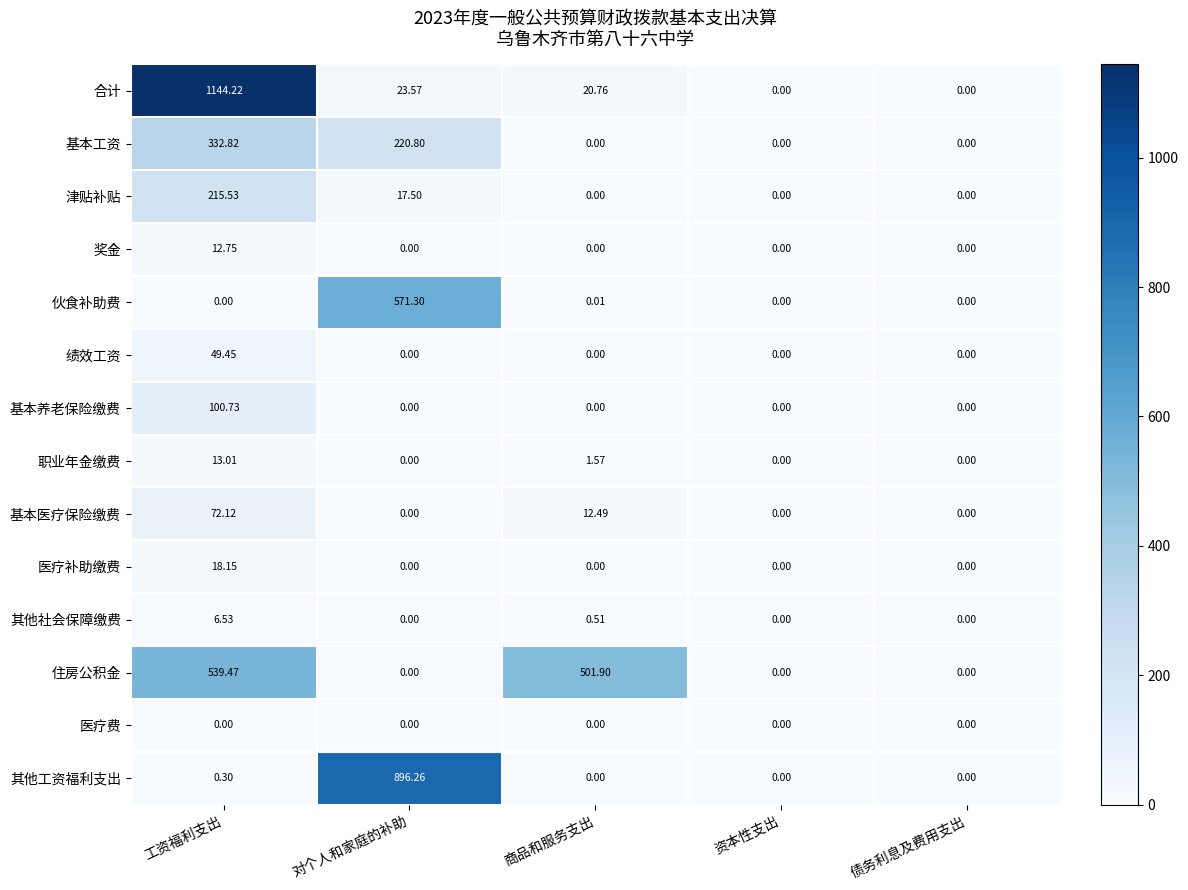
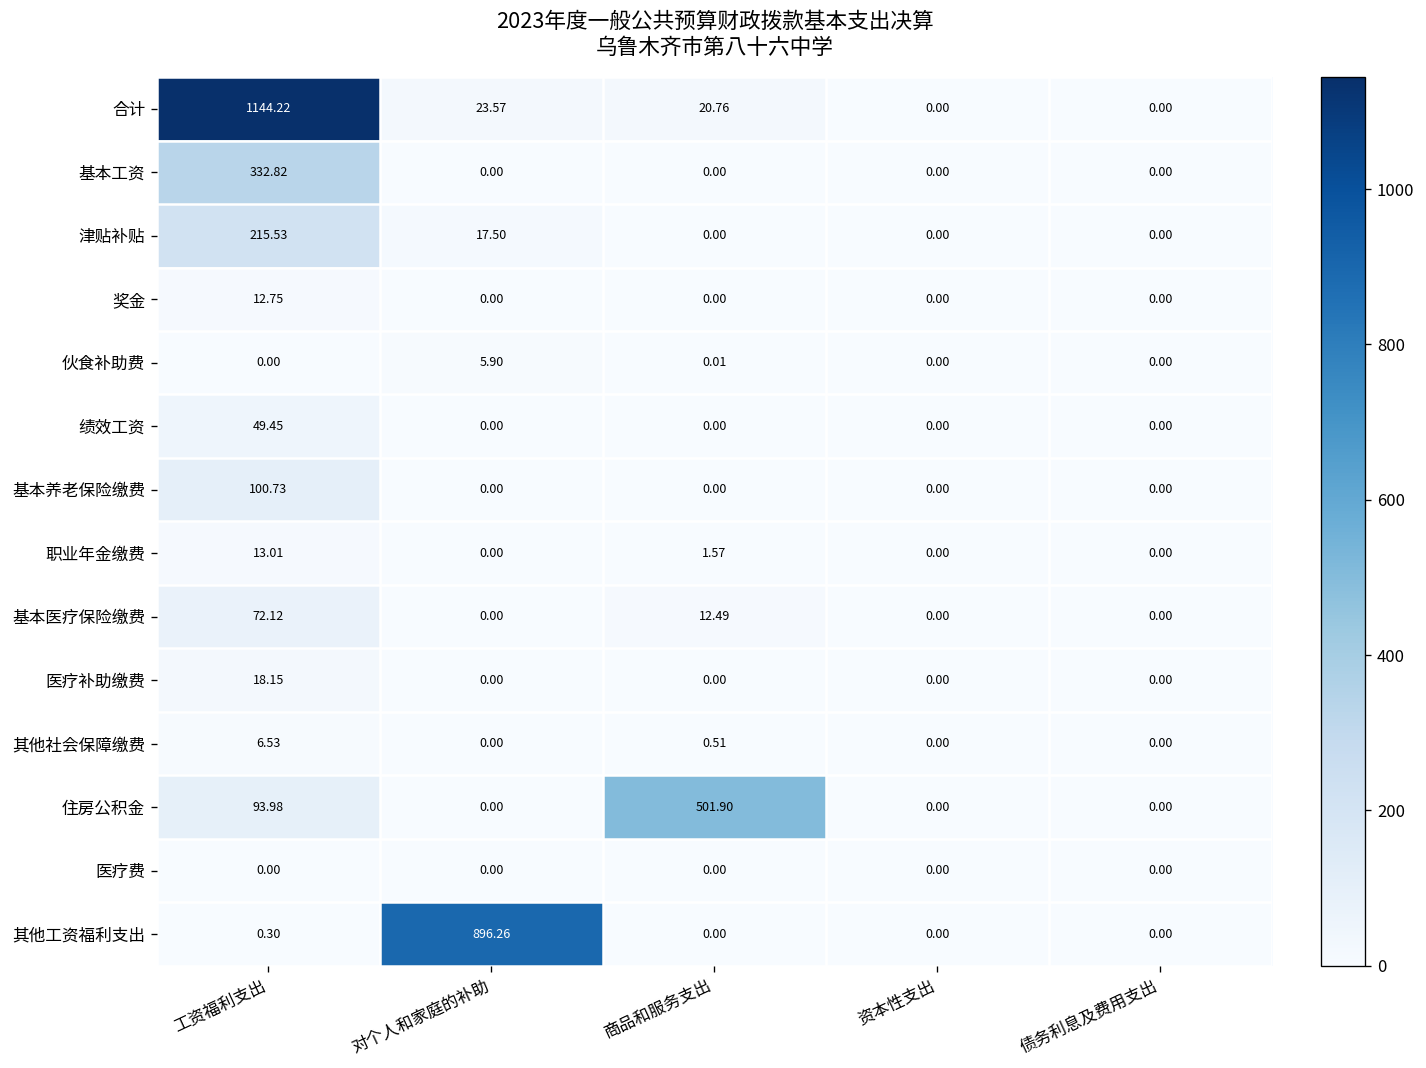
基本工资, 对个人和家庭的补助: 220.80 -> 0.00
伙食补助费, 对个人和家庭的补助: 571.30 -> 5.90
住房公积金, 工资福利支出: 539.47 -> 93.98
